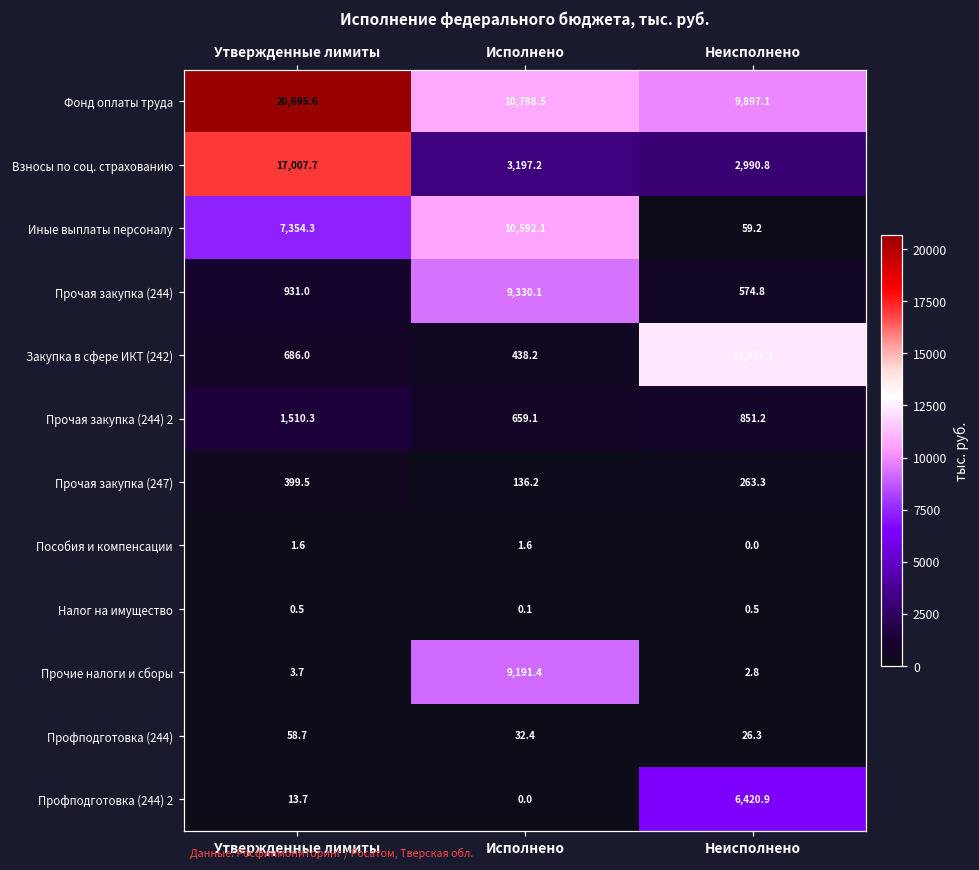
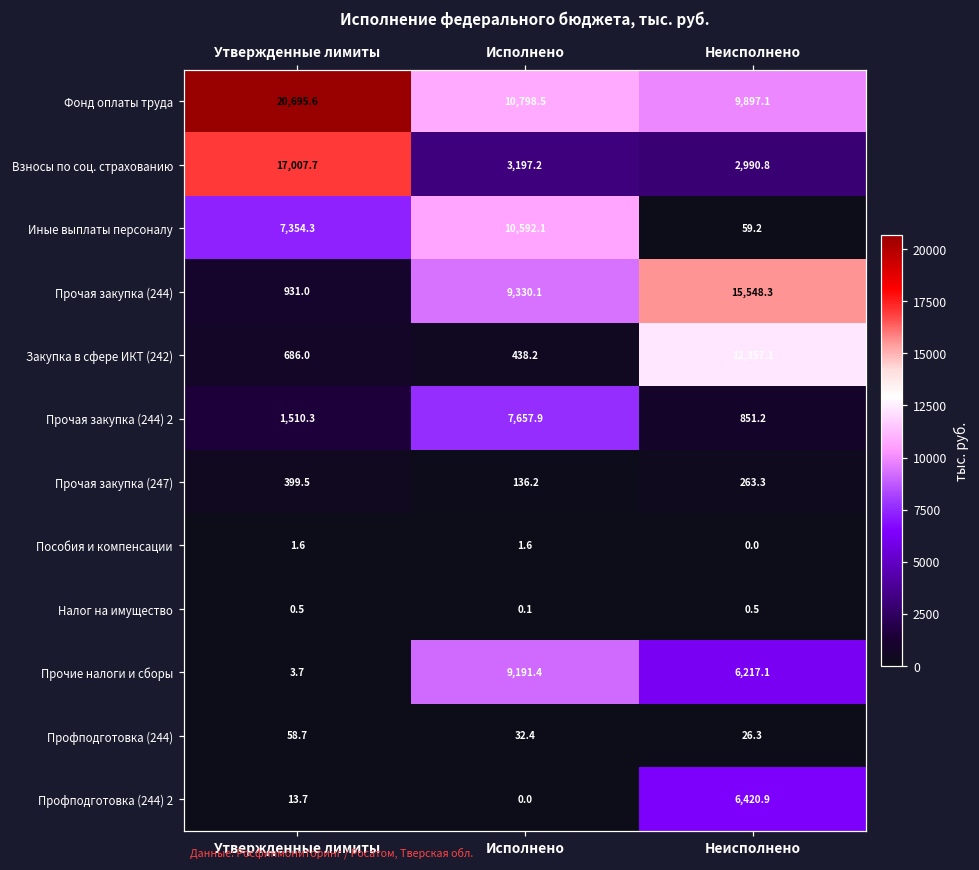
Прочая закупка (244), Неисполнено: 574.8 -> 15,548.3
Прочая закупка (244) 2, Исполнено: 659.1 -> 7,657.9
Прочие налоги и сборы, Неисполнено: 2.8 -> 6,217.1
